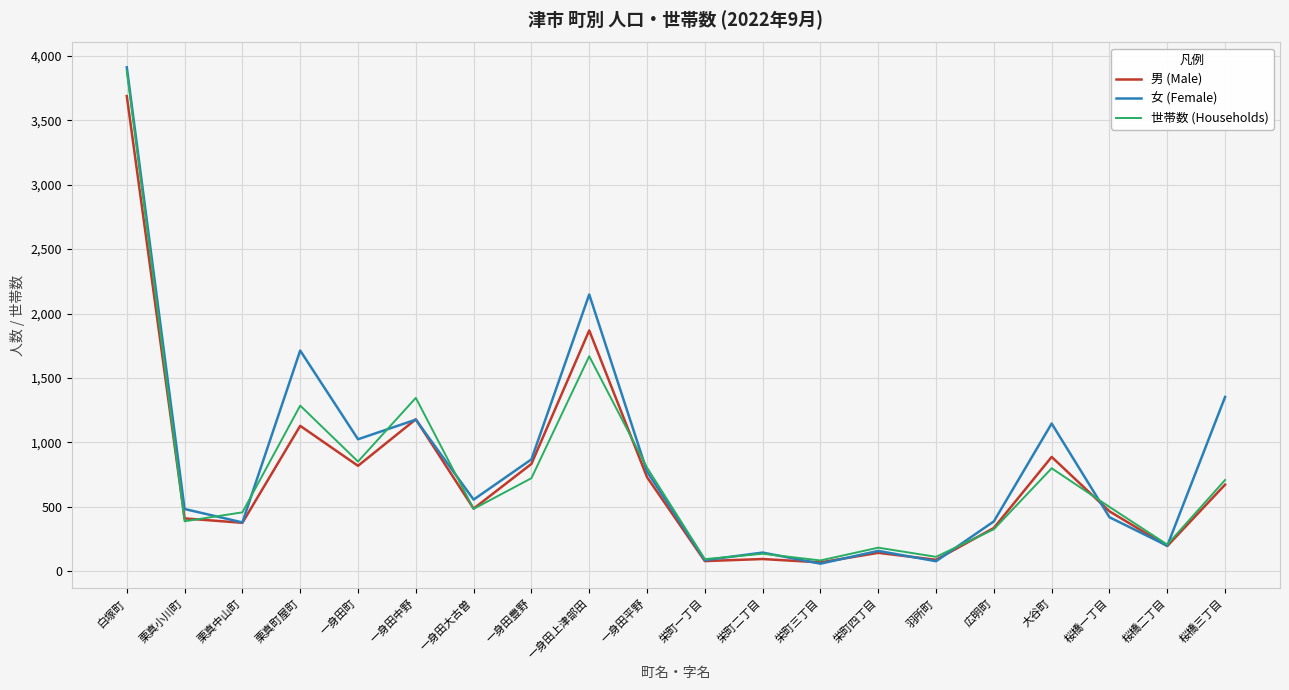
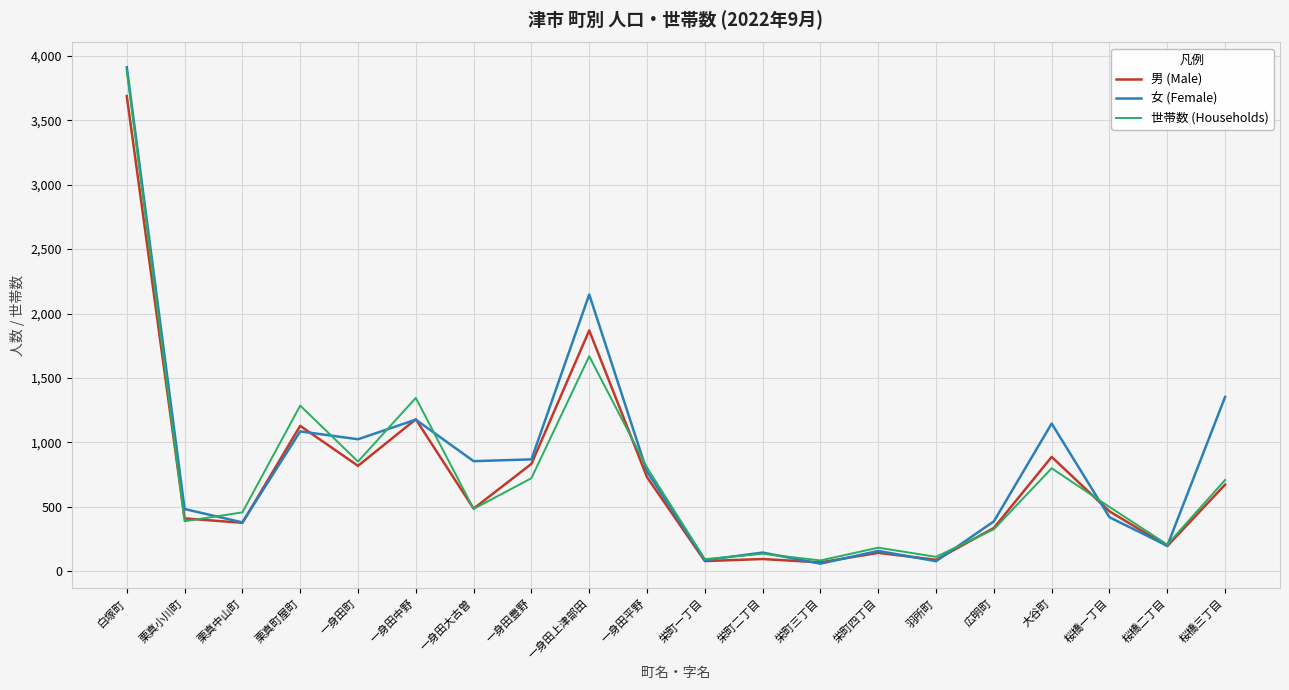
女 (Female), 栗真町屋町: 1,710 -> 1,090
女 (Female), 一身田大古曽: 560 -> 860
